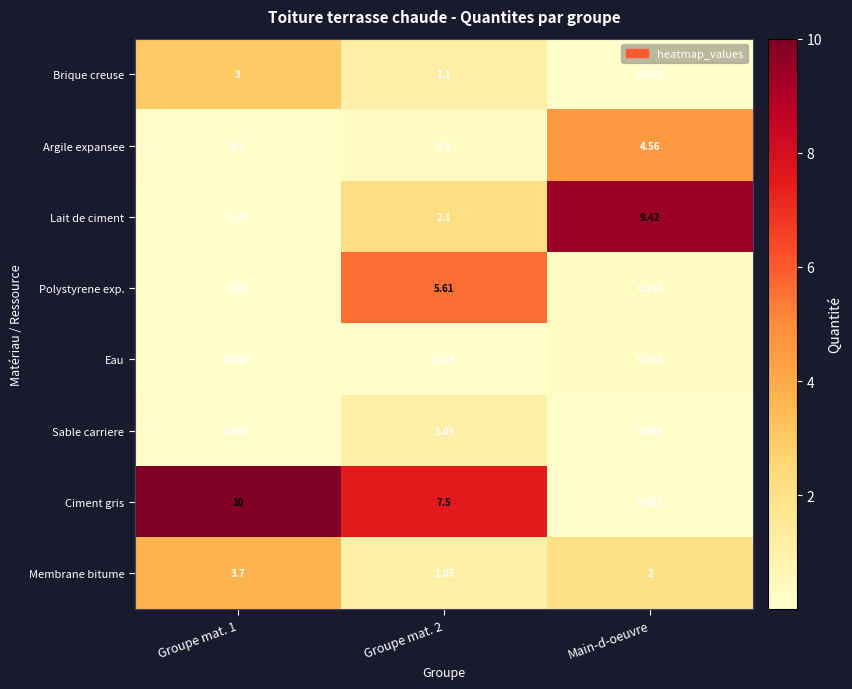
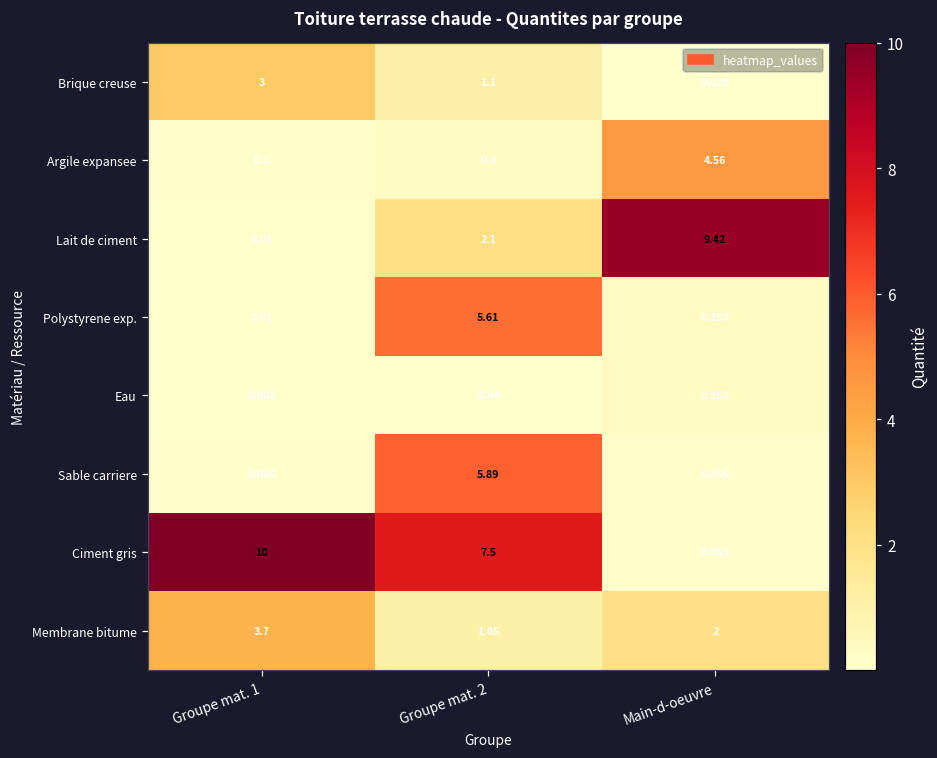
Sable carriere, Groupe mat. 2: 1.05 -> 5.89
